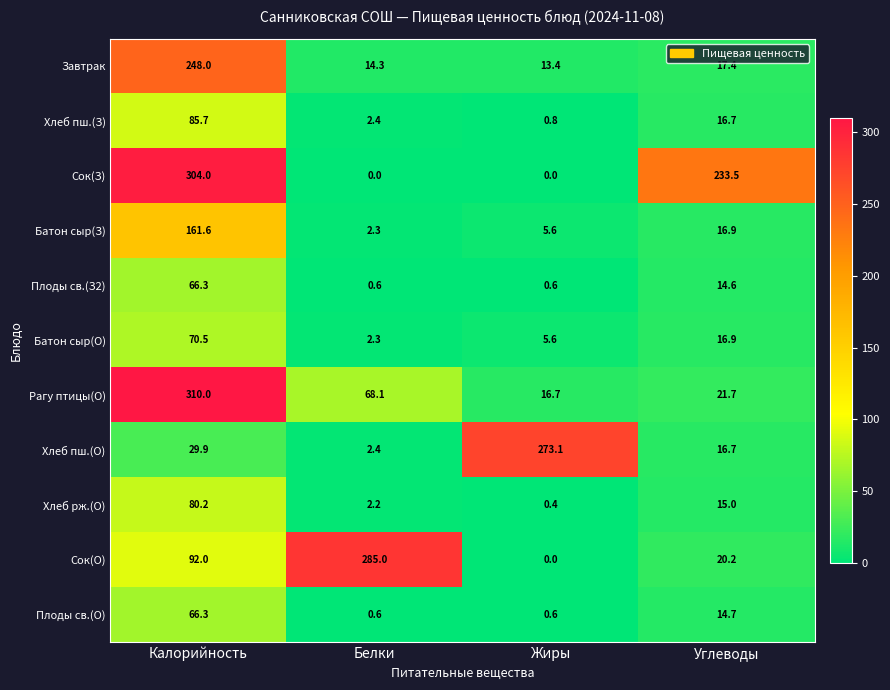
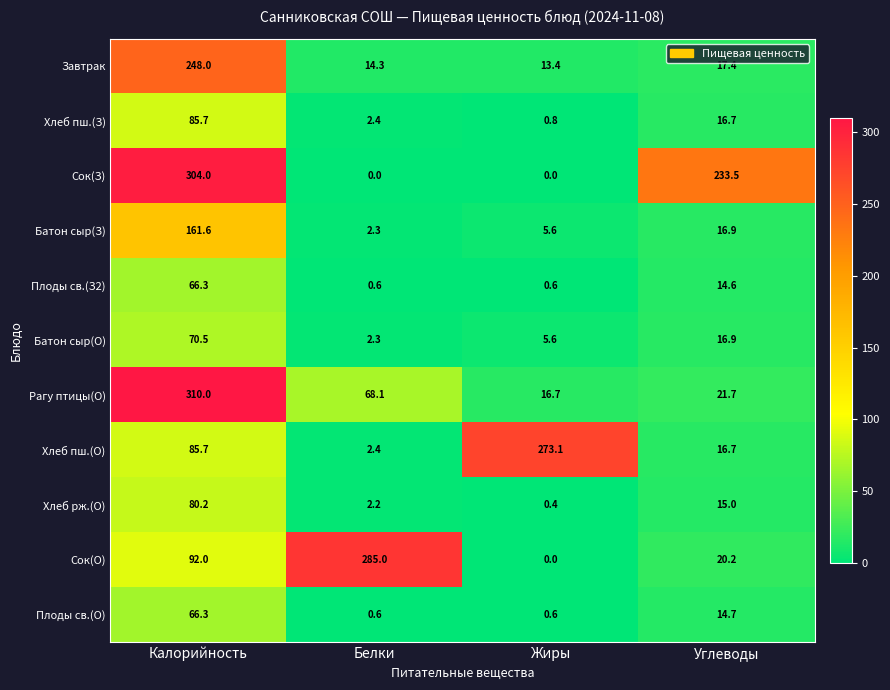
Хлеб пш.(О), Калорийность: 29.9 -> 85.7
